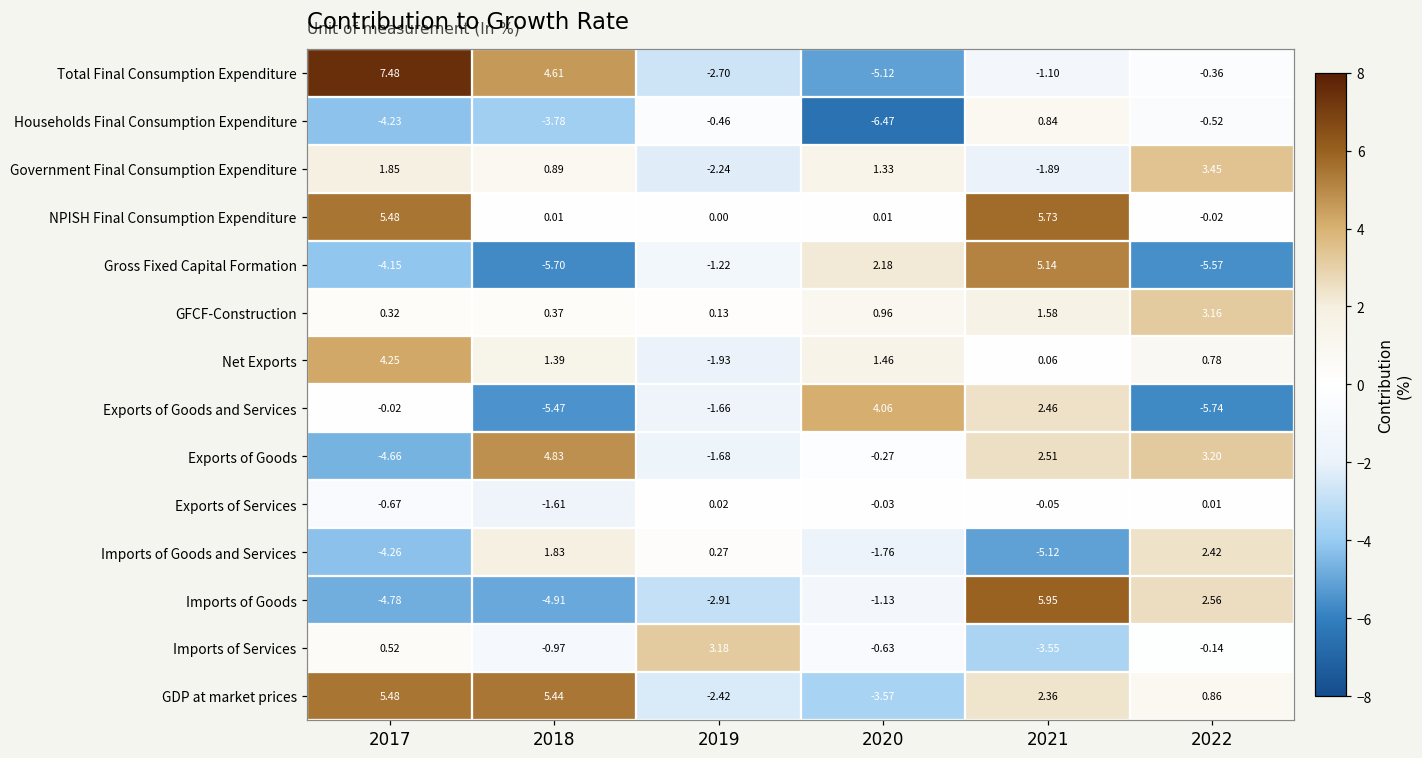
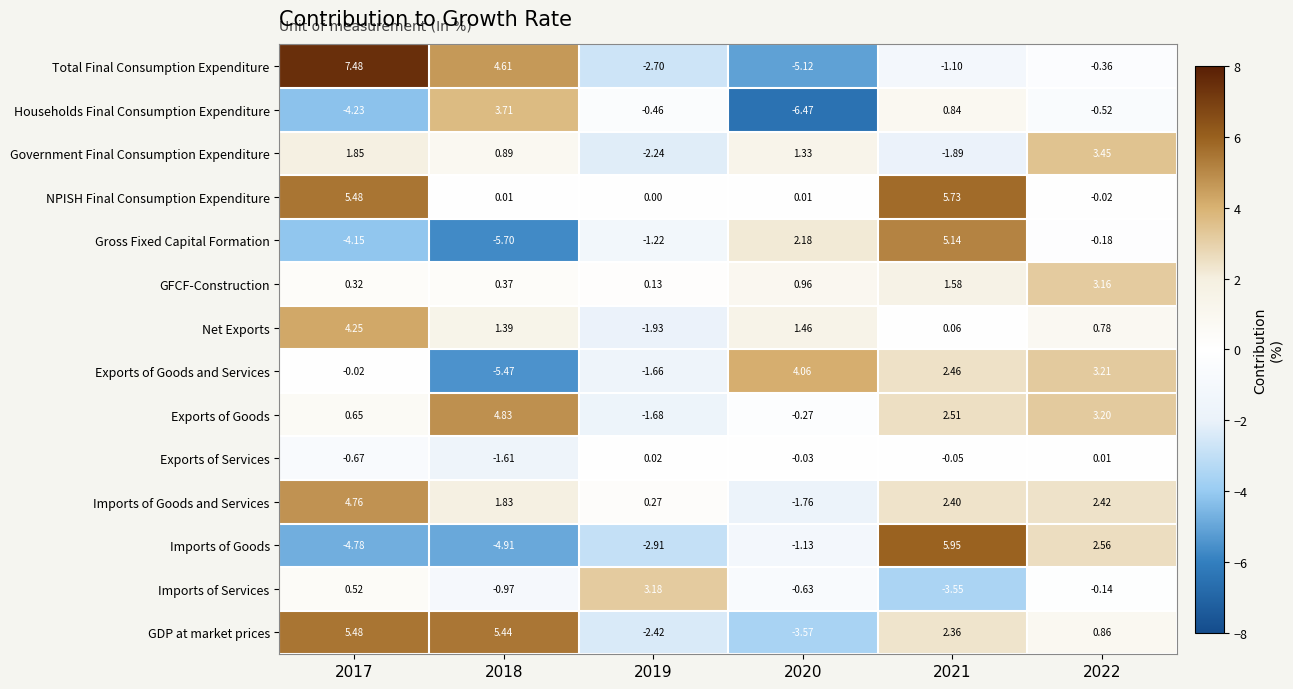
Households Final Consumption Expenditure, 2018: -3.78 -> 3.71
Gross Fixed Capital Formation, 2022: -5.57 -> -0.18
Exports of Goods and Services, 2022: -5.74 -> 3.21
Exports of Goods, 2017: -4.66 -> 0.65
Imports of Goods and Services, 2017: -4.26 -> 4.76
Imports of Goods and Services, 2021: -5.12 -> 2.40
